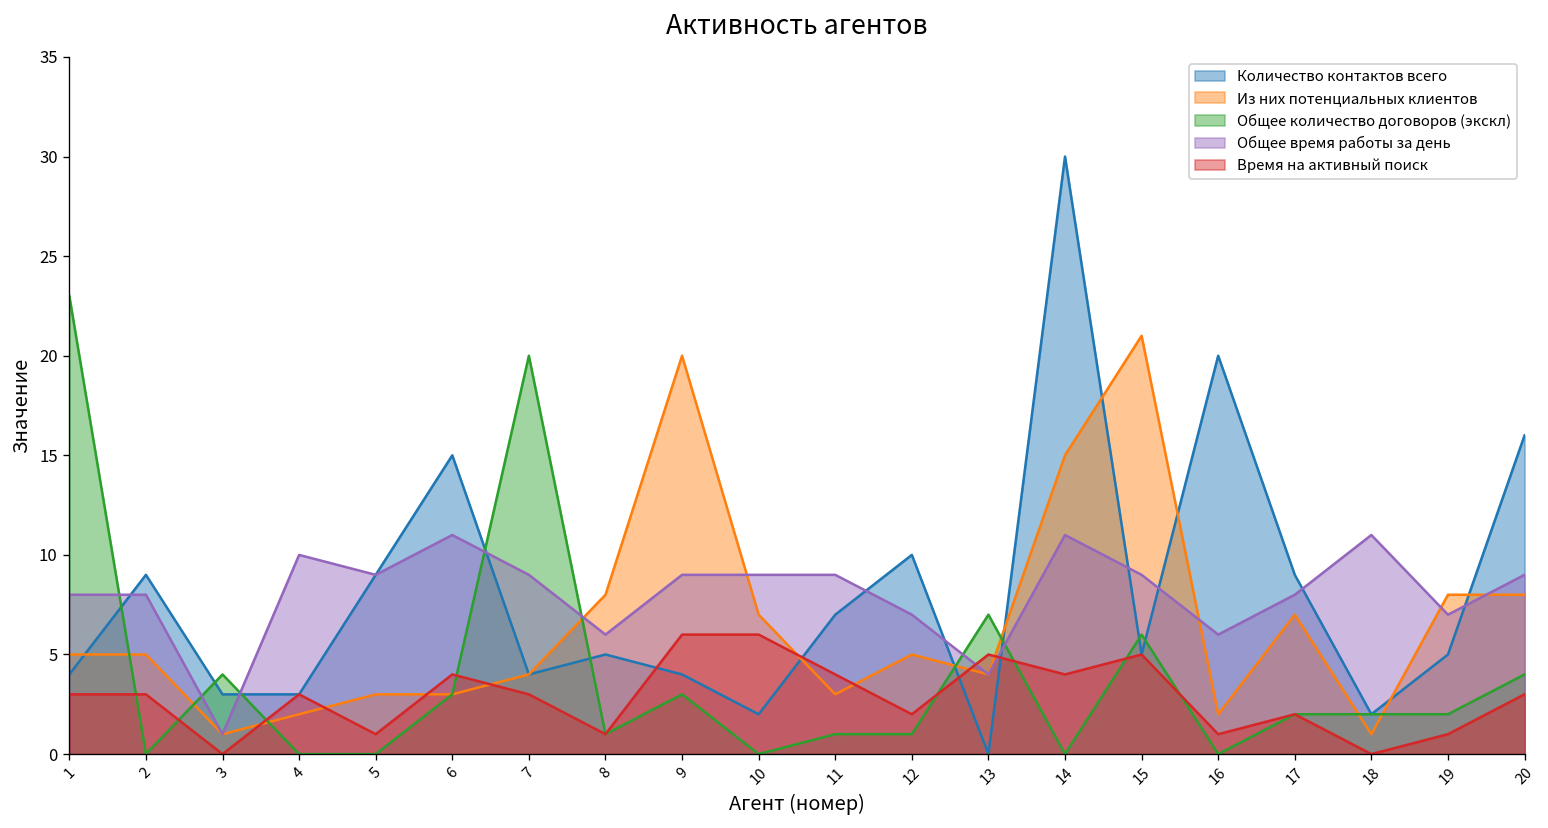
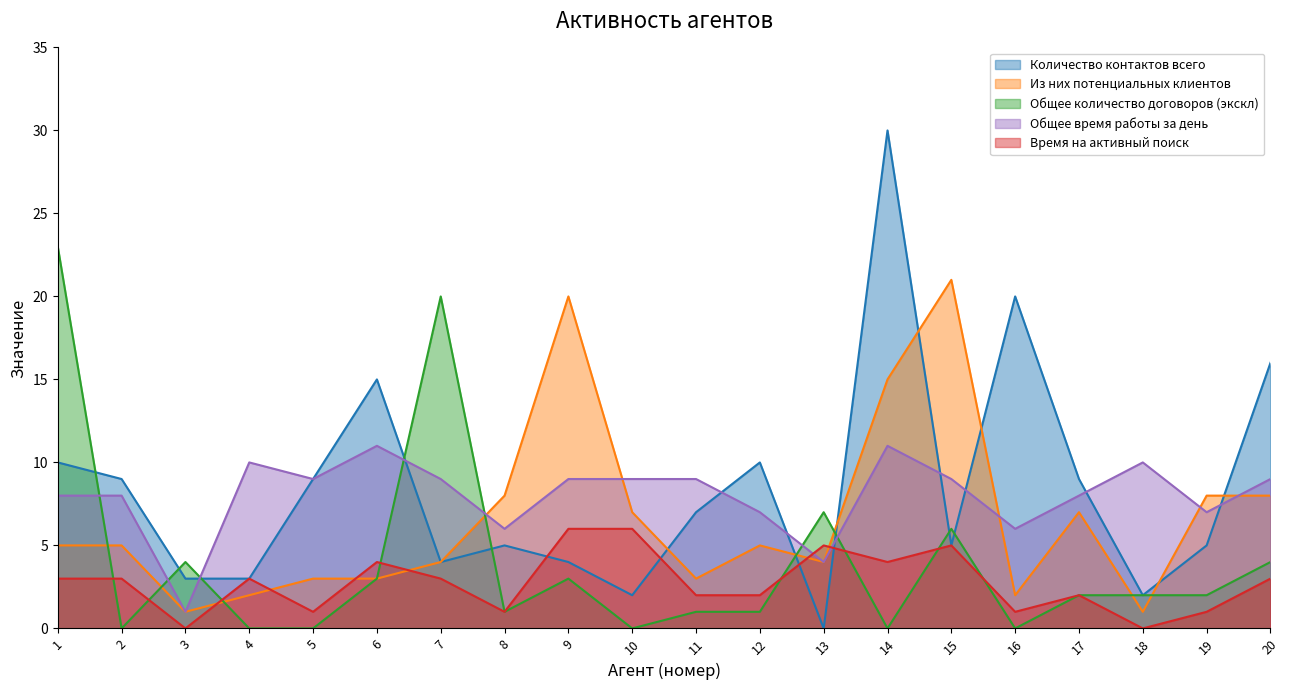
Количество контактов всего, 1: 4 -> 10
Время на активный поиск, 11: 4 -> 2
Общее время работы за день, 18: 11 -> 10
